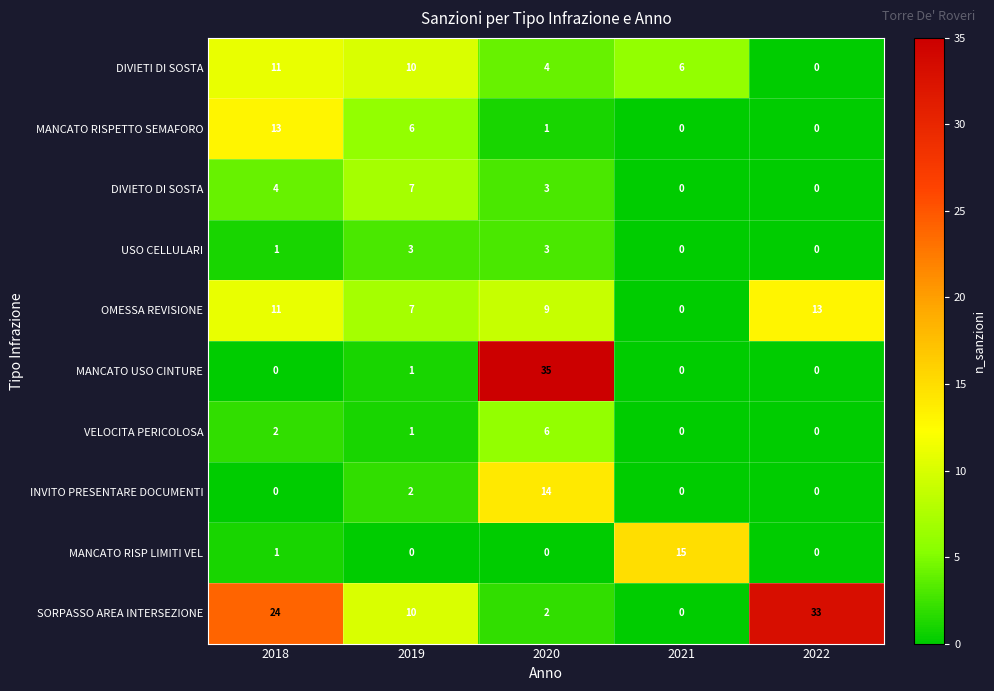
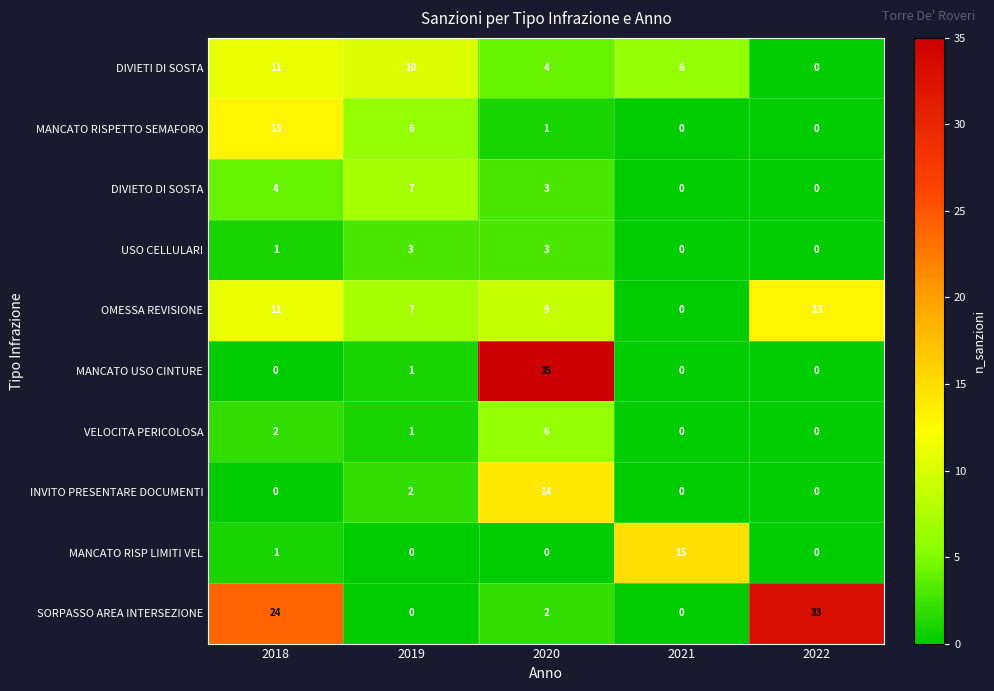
SORPASSO AREA INTERSEZIONE, 2019: 10 -> 0
